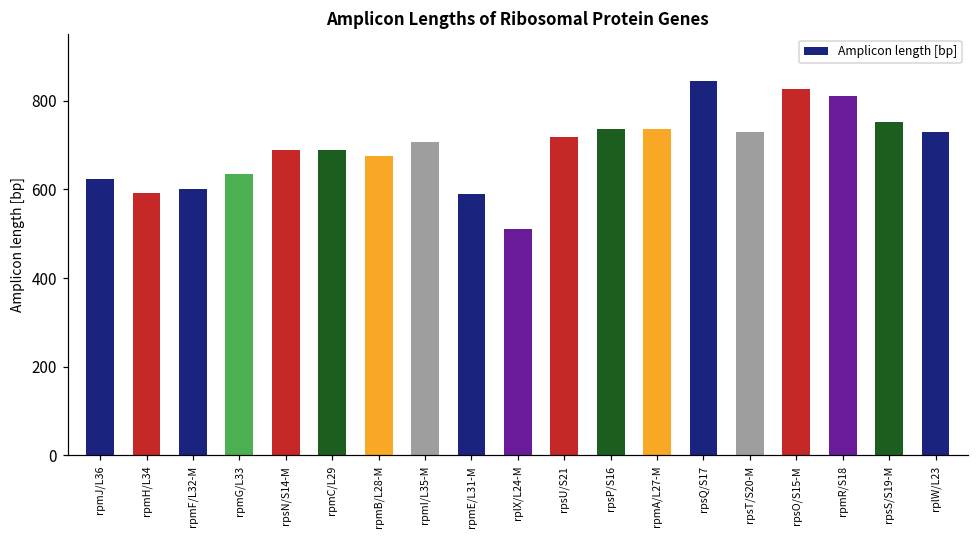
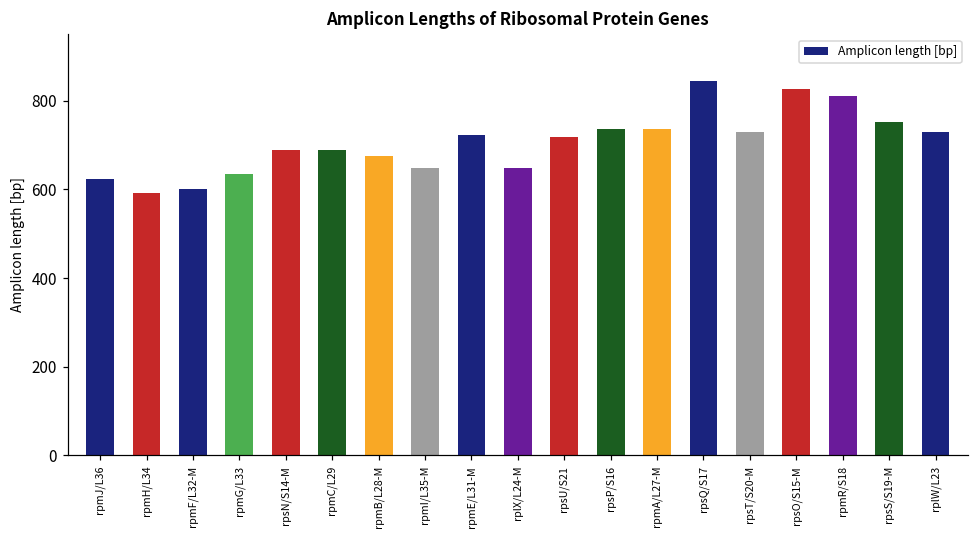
rpmI/L35-M: 710 -> 650
rpmE/L31-M: 590 -> 720
rplX/L24-M: 510 -> 650
